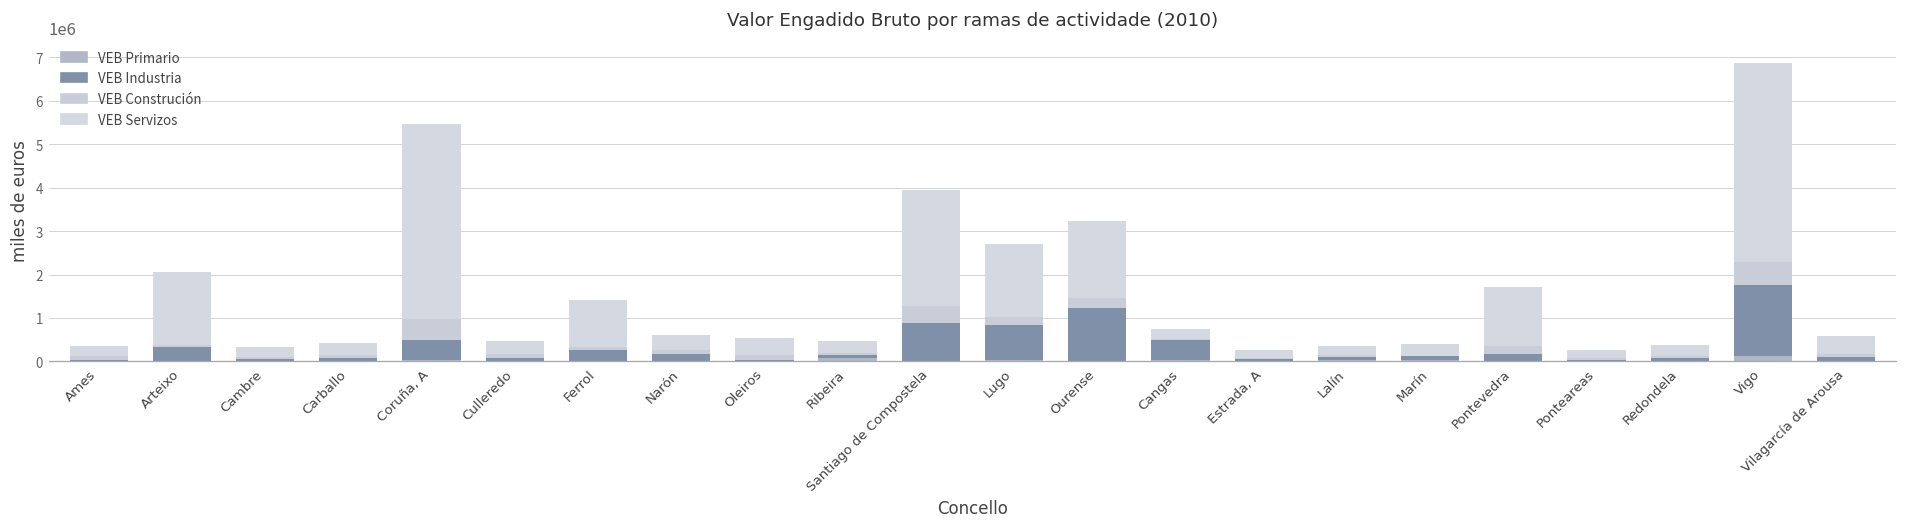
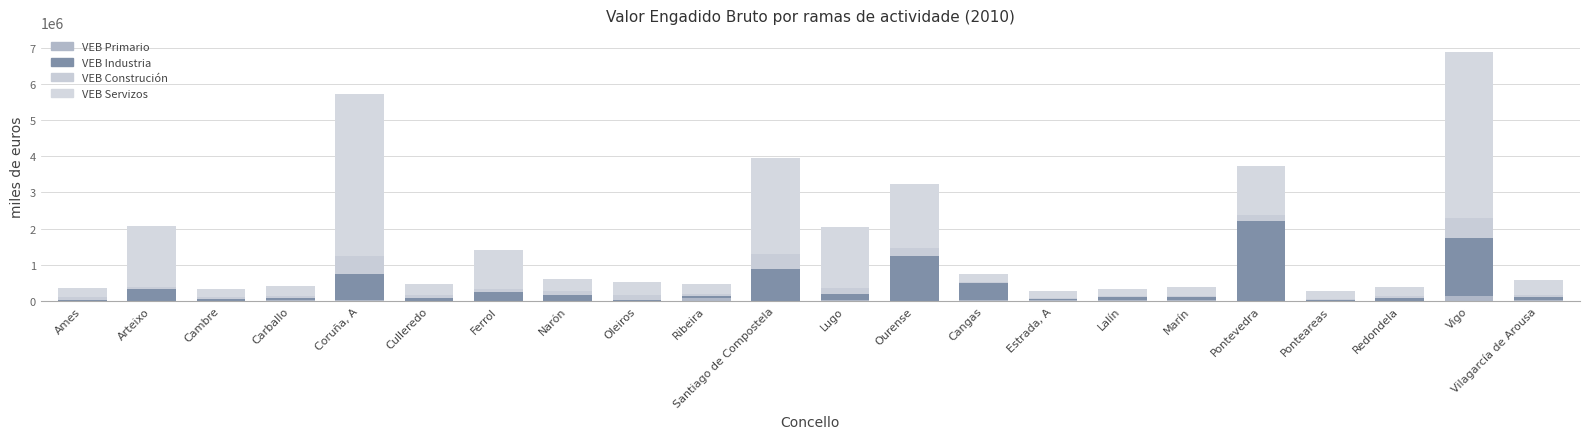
VEB Industria, Coruña, A: 500000 -> 700000
VEB Industria, Lugo: 800000 -> 200000
VEB Industria, Pontevedra: 200000 -> 2200000
